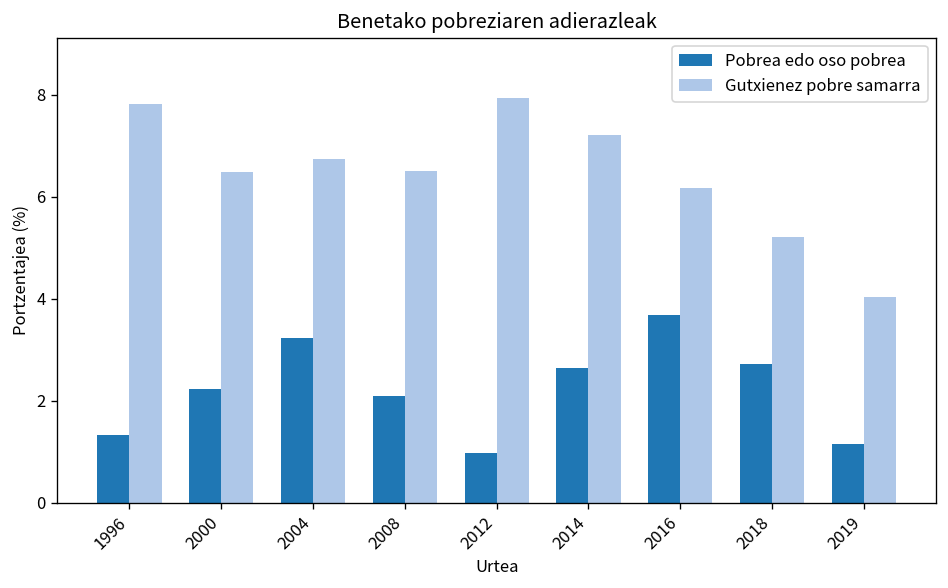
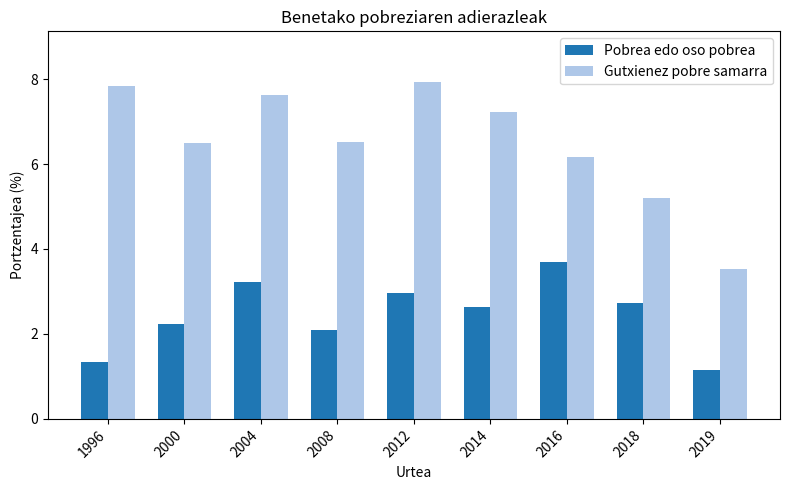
Gutxienez pobre samarra, 2004: 6.7 -> 7.6
Pobrea edo oso pobrea, 2012: 1.0 -> 3.0
Gutxienez pobre samarra, 2019: 4.0 -> 3.5
